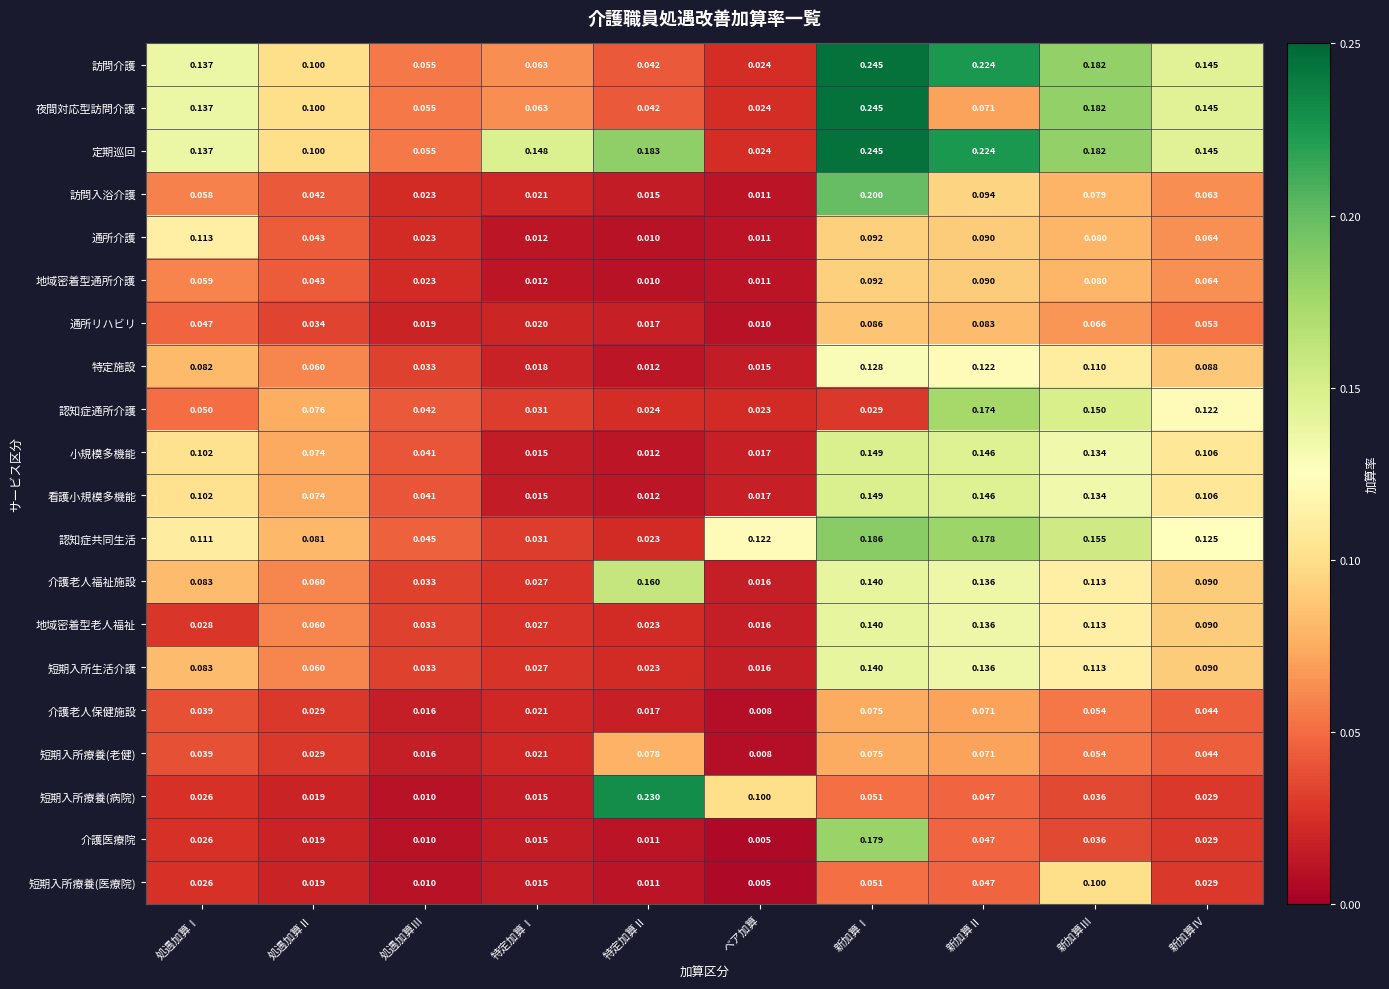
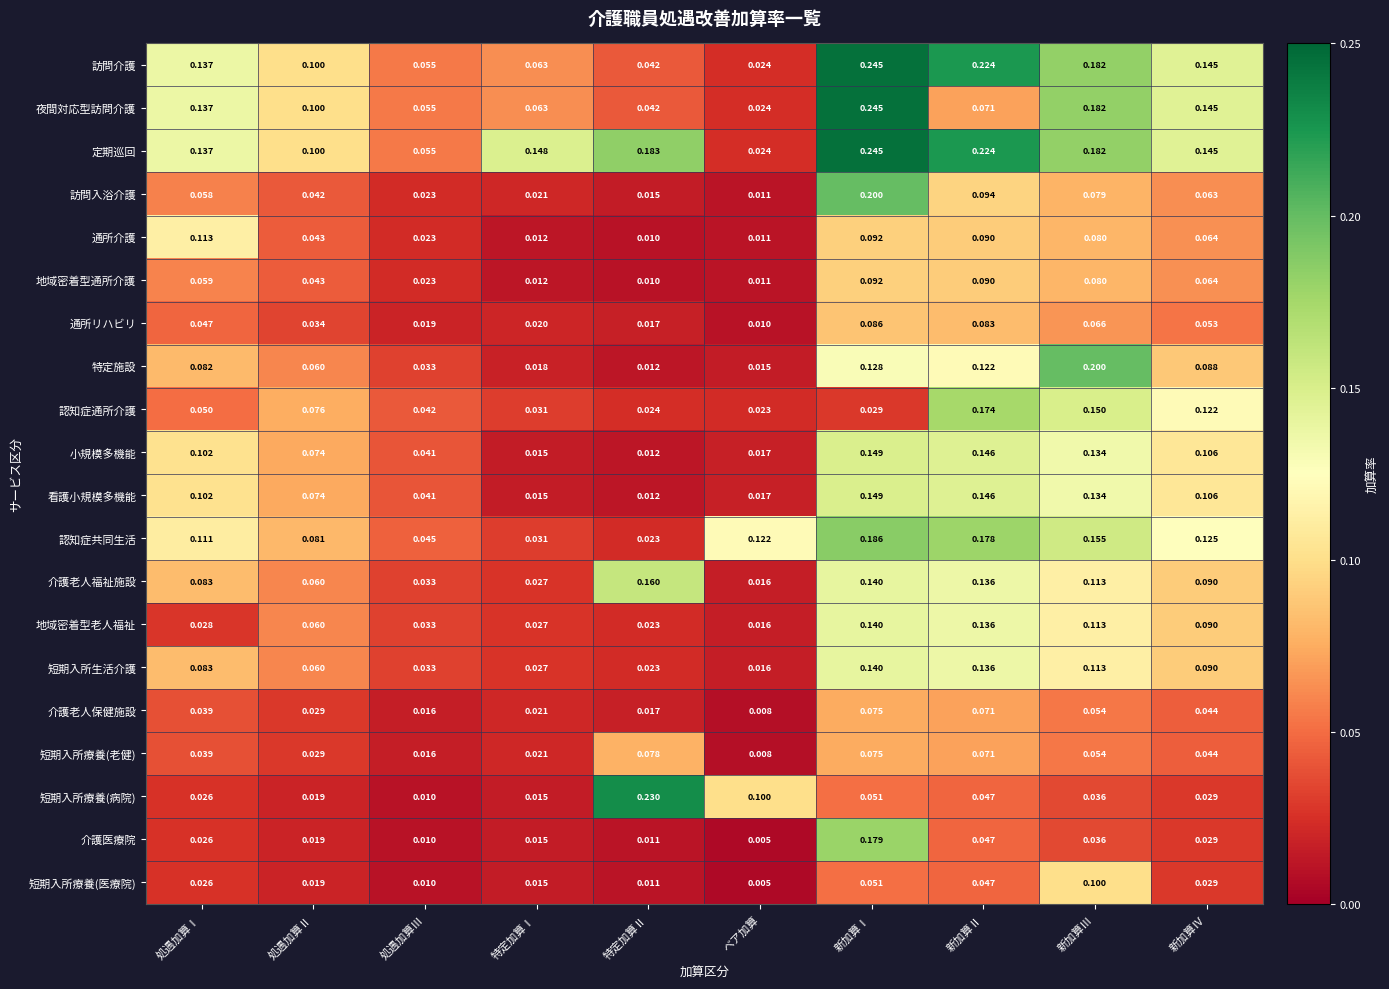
特定施設, 新加算Ⅲ: 0.110 -> 0.200
